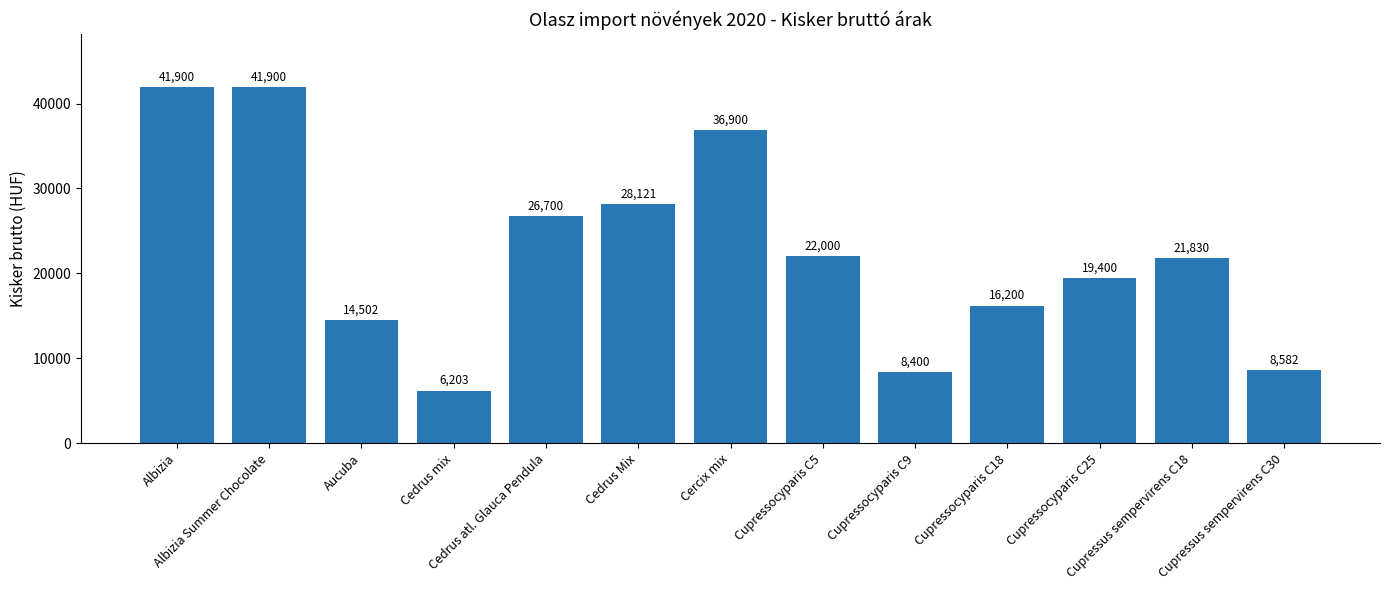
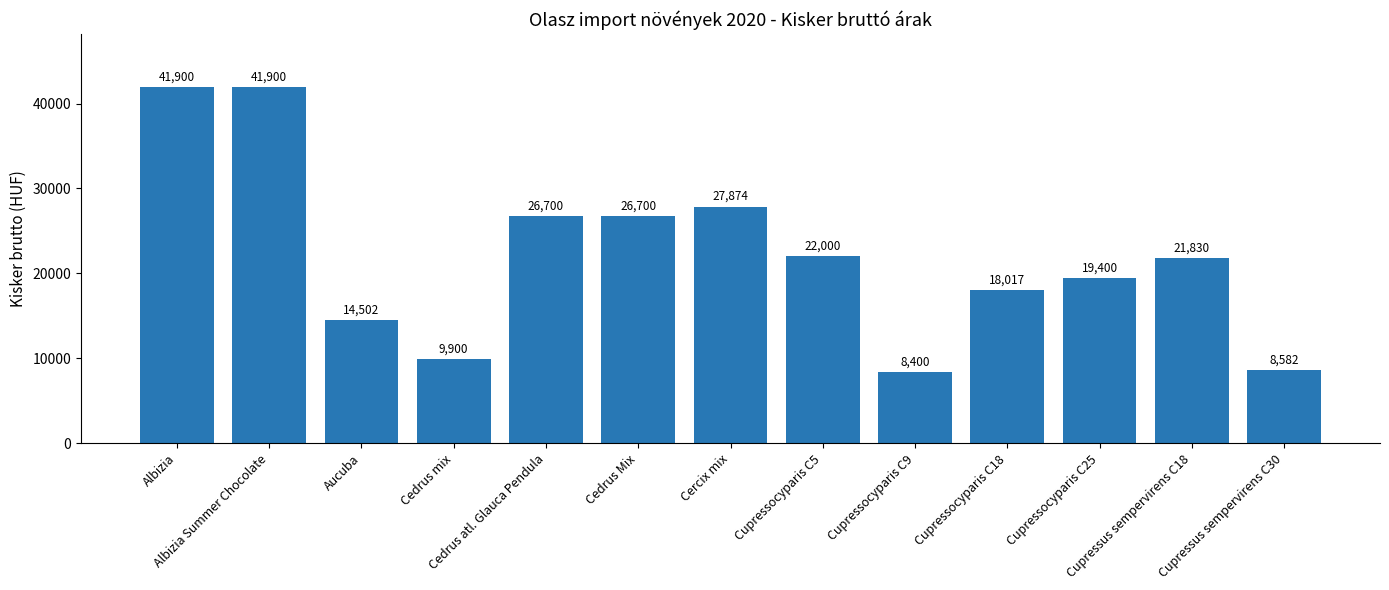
Cedrus mix: 6,203 -> 9,900
Cedrus Mix: 28,121 -> 26,700
Cercix mix: 36,900 -> 27,874
Cupressocyparis C18: 16,200 -> 18,017
